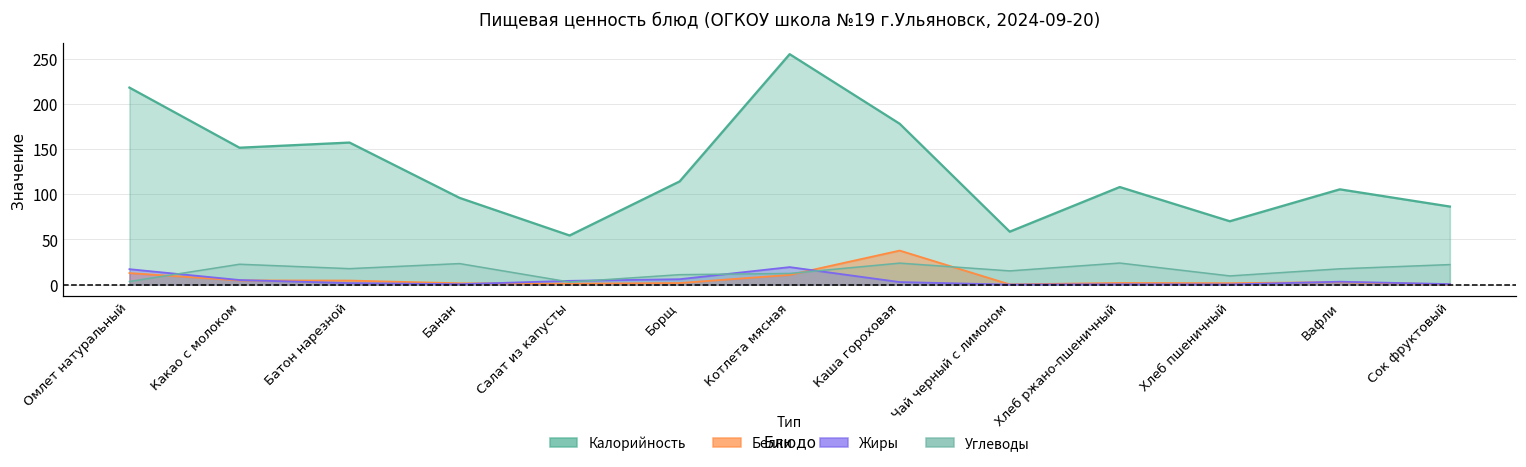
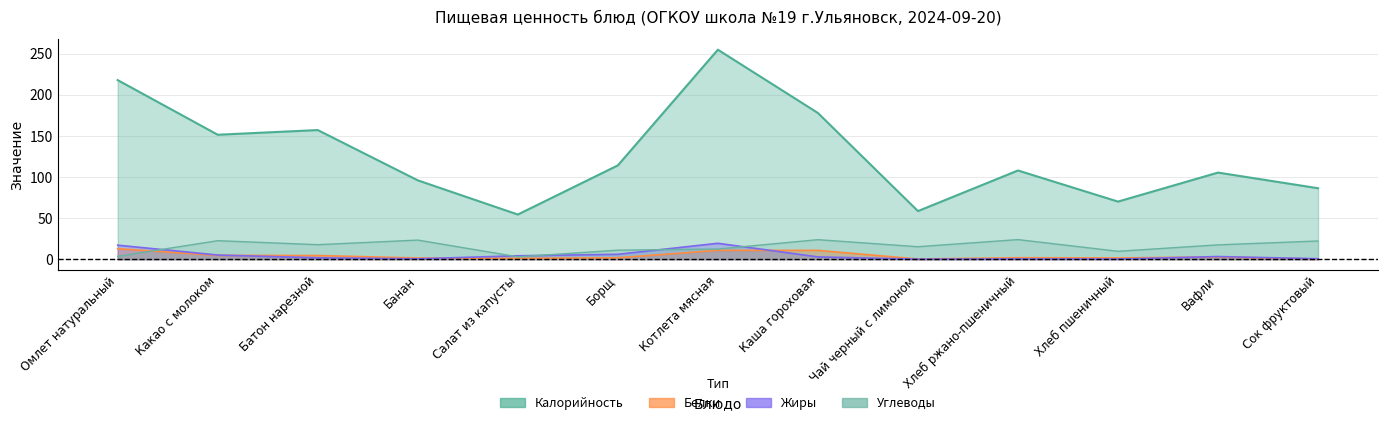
Белки, Каша гороховая: 40 -> 10
